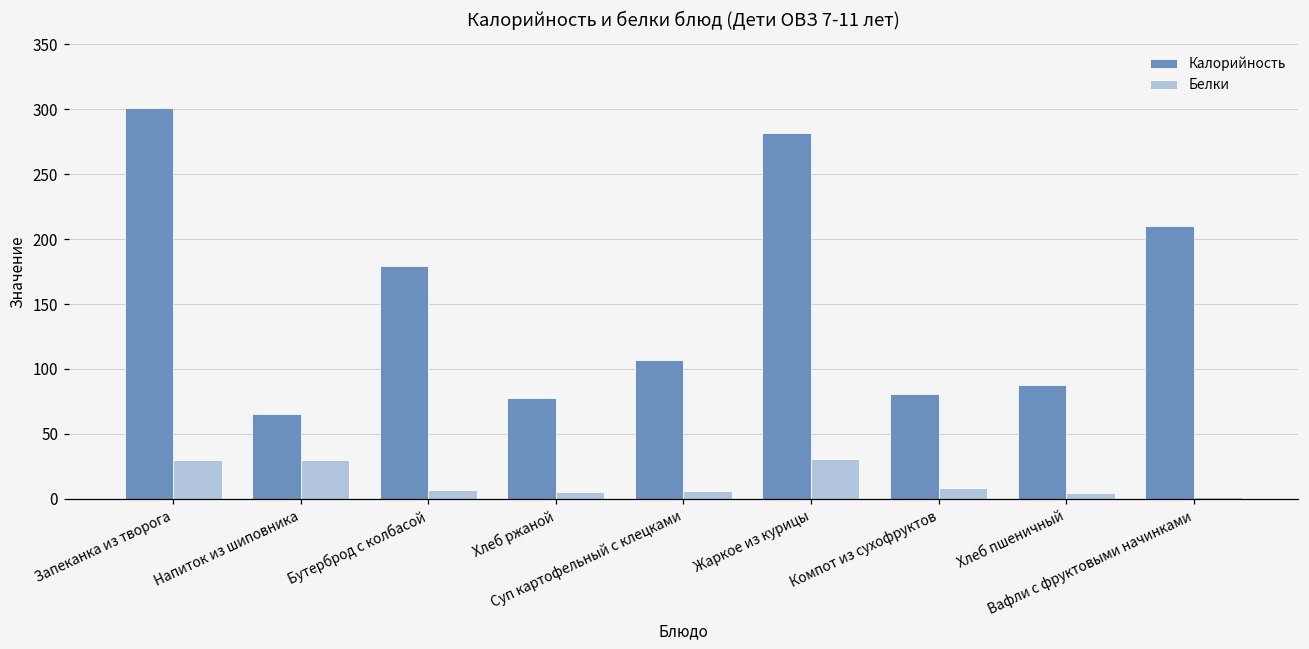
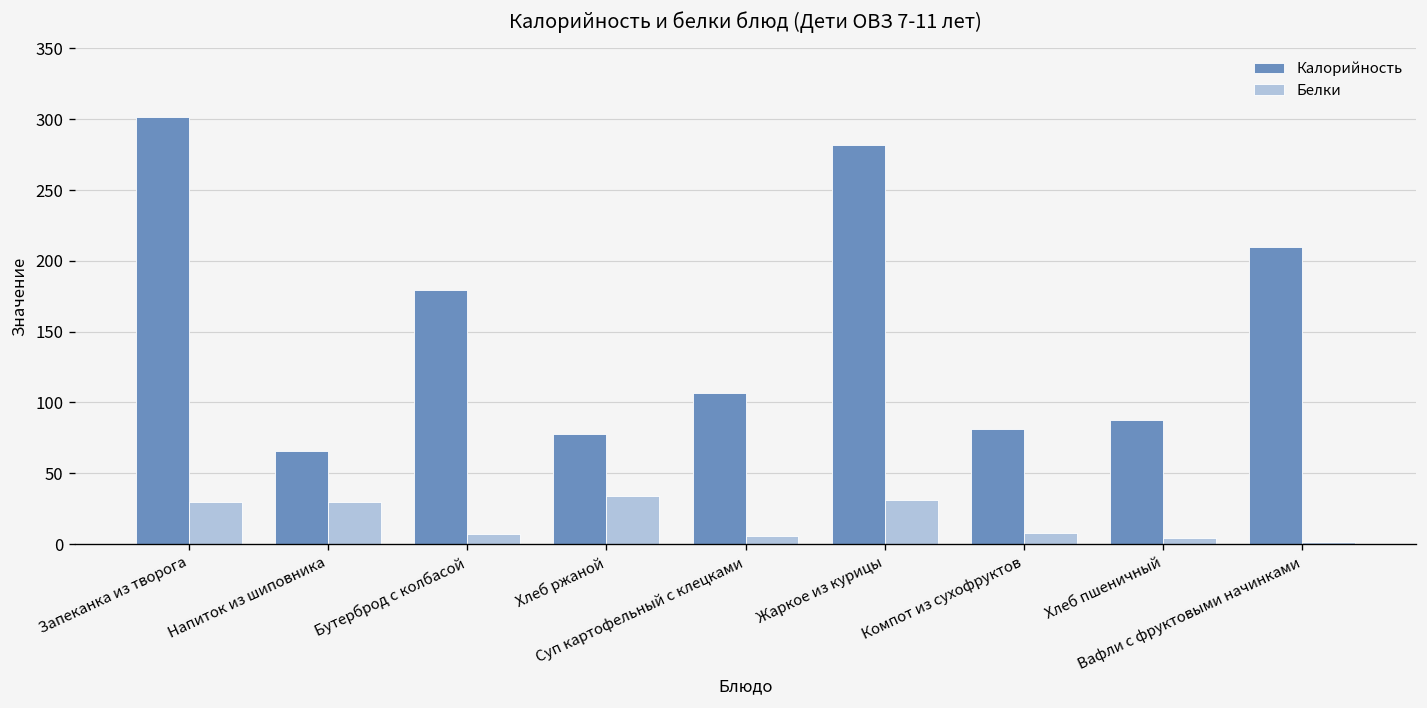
Белки, Хлеб ржаной: 5 -> 34
